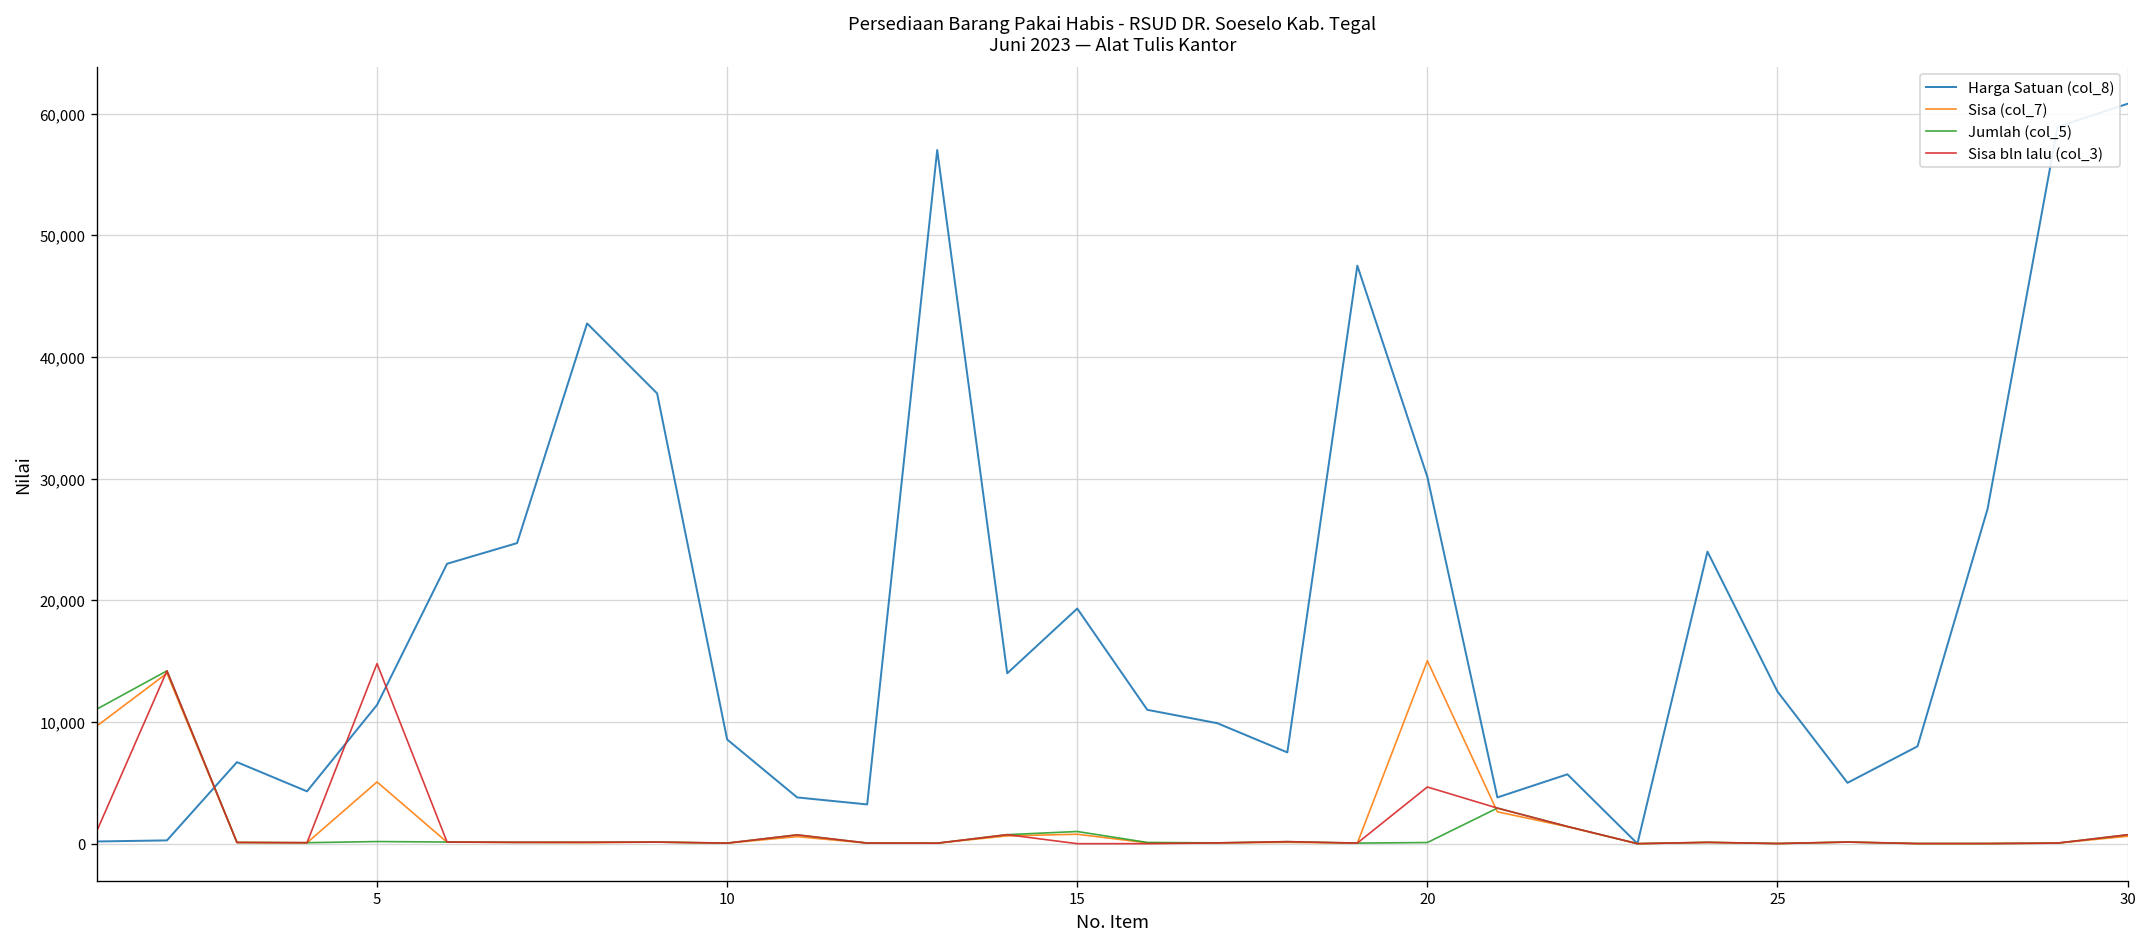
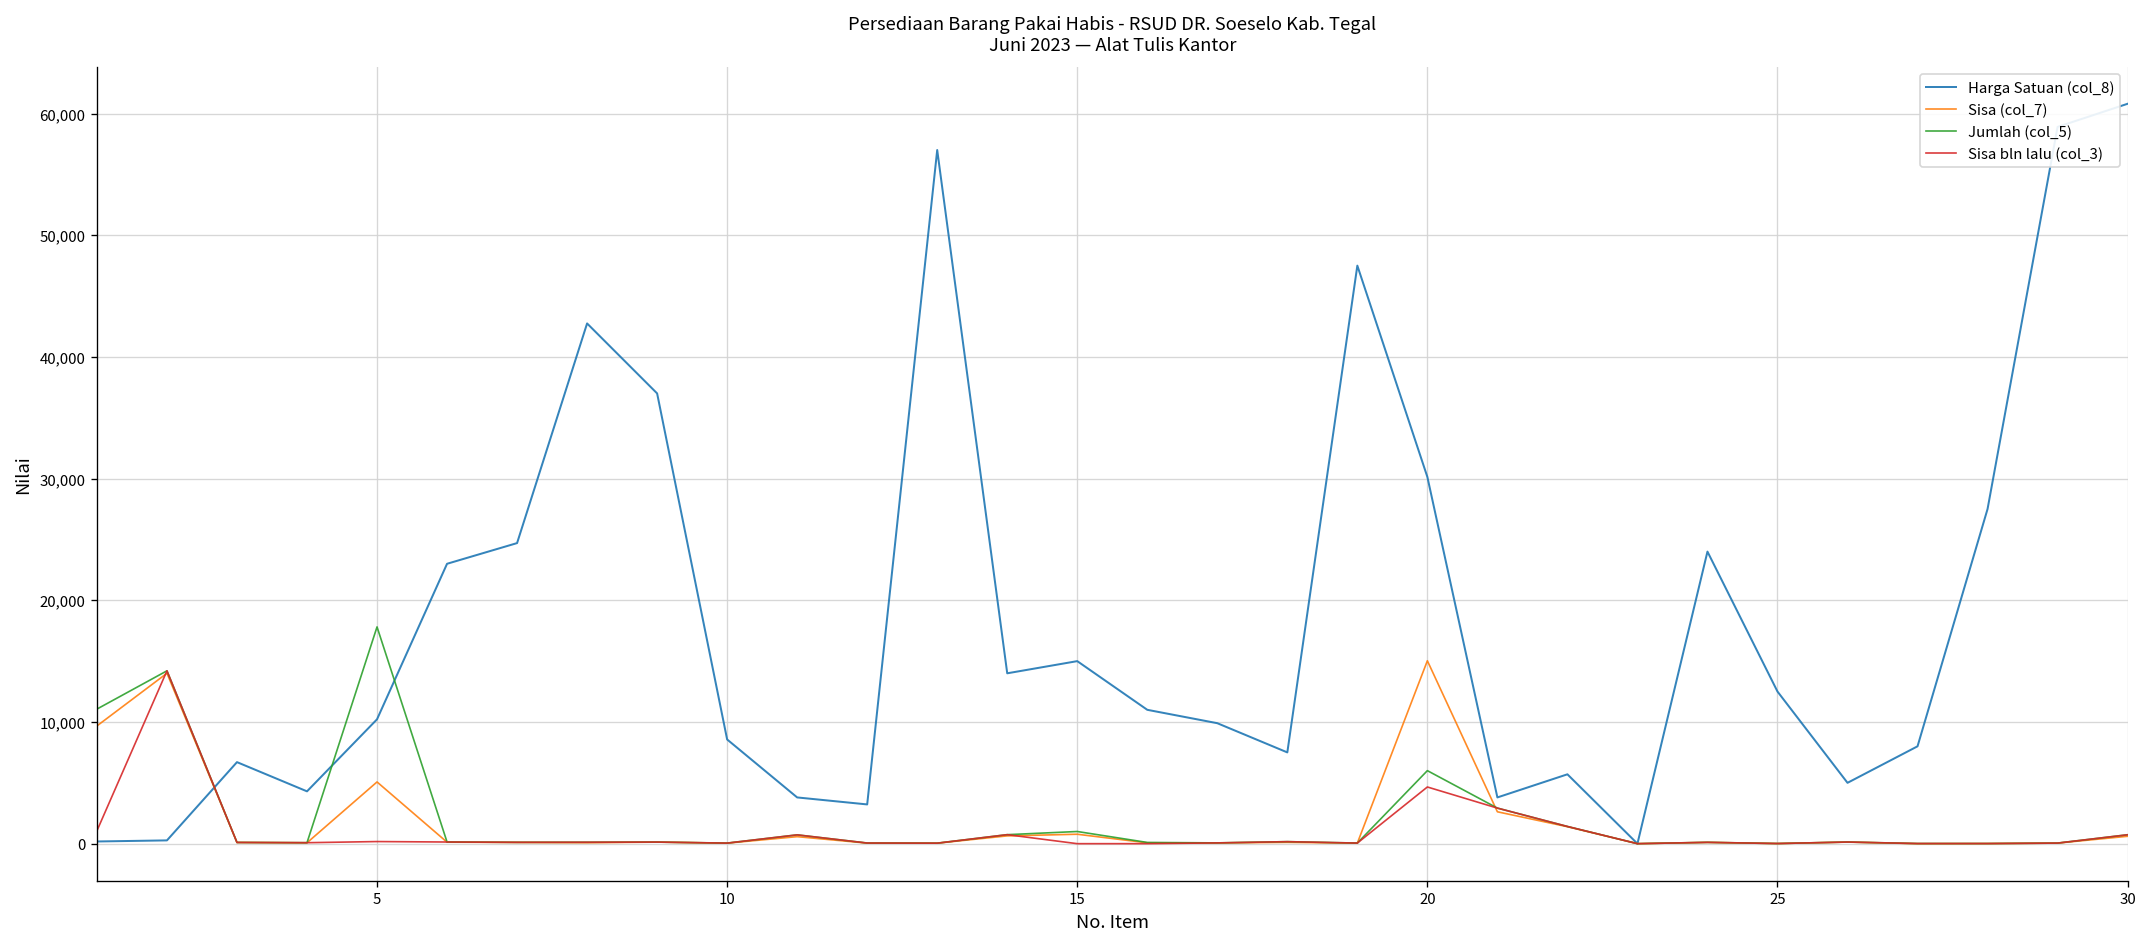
Harga Satuan (col_8), 5: 11,400 -> 10,200
Jumlah (col_5), 5: 200 -> 17,800
Sisa bln lalu (col_3), 5: 14,800 -> 200
Harga Satuan (col_8), 15: 19,300 -> 15,000
Jumlah (col_5), 20: 100 -> 6,000
